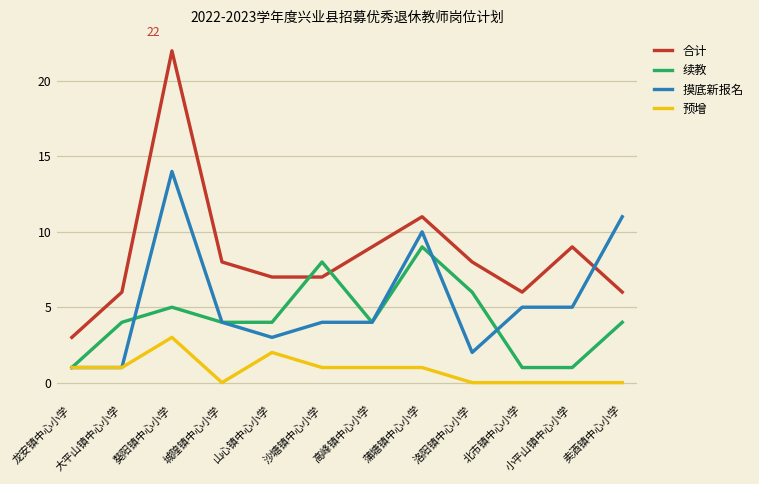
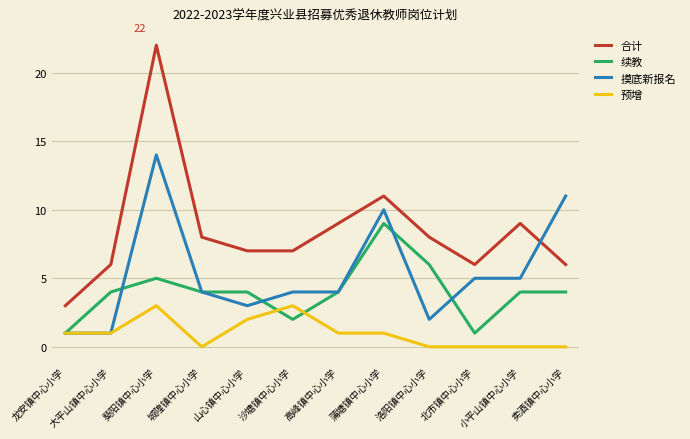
续教, 沙塘镇中心小学: 8 -> 2
预增, 沙塘镇中心小学: 1 -> 3
续教, 小平山镇中心小学: 1 -> 4
